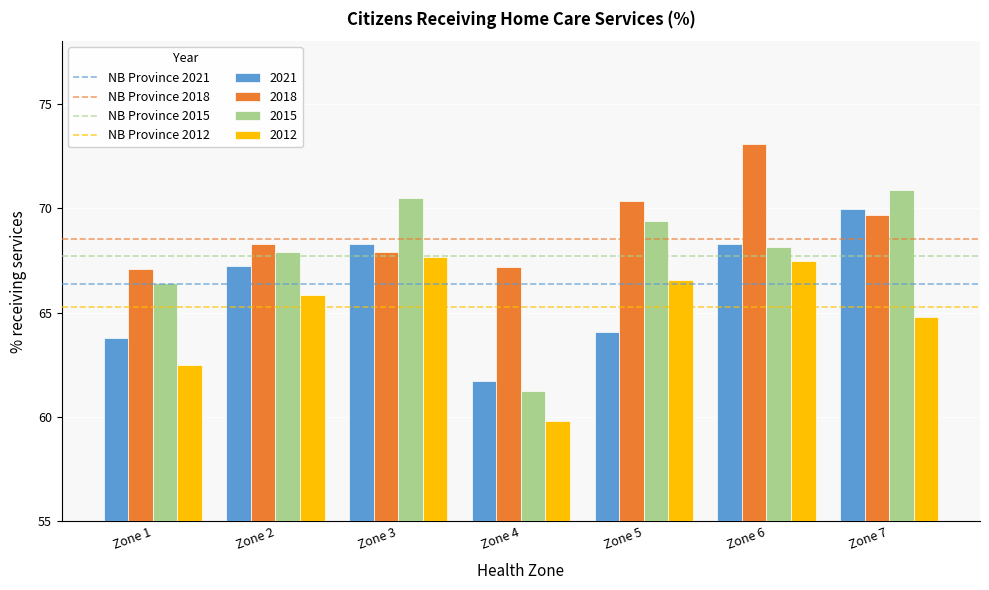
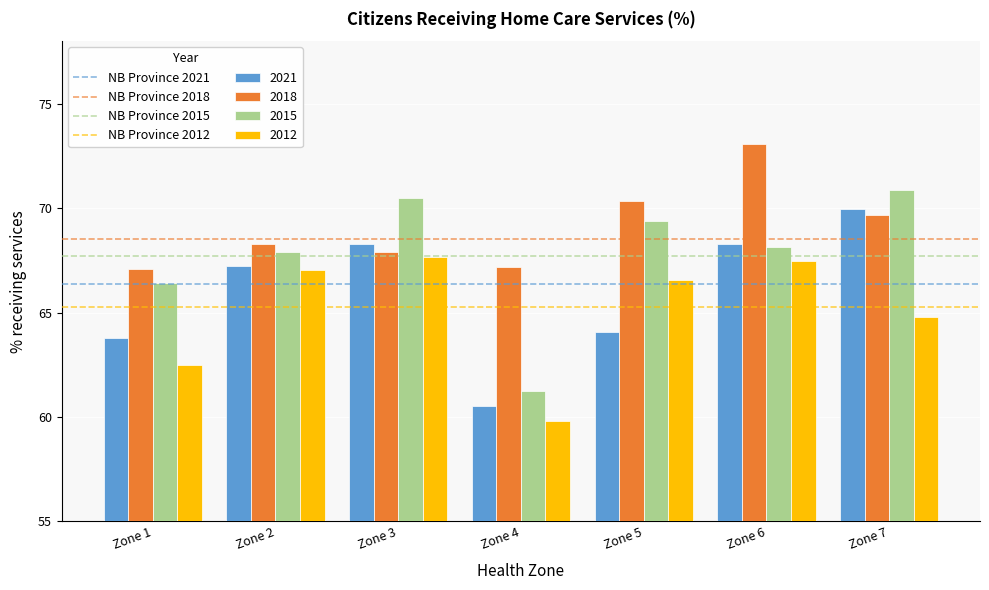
2012, Zone 2: 65.9 -> 67.1
2021, Zone 4: 61.7 -> 60.5
